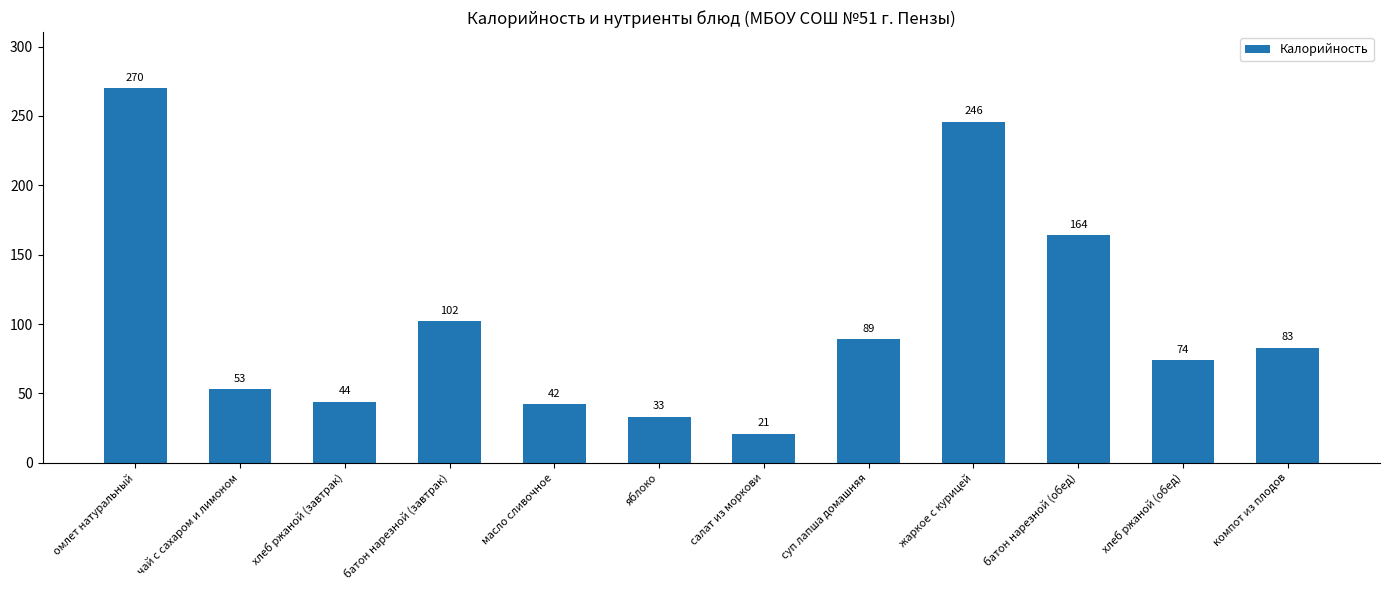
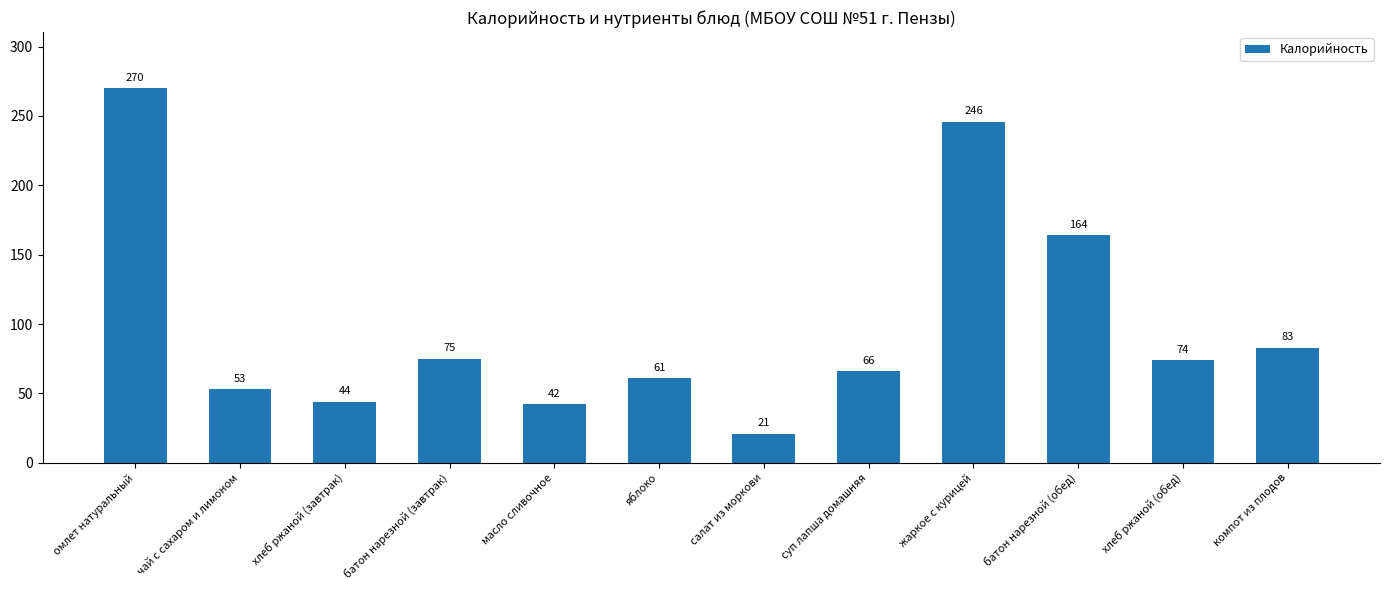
батон нарезной (завтрак): 102 -> 75
яблоко: 33 -> 61
суп лапша домашняя: 89 -> 66
